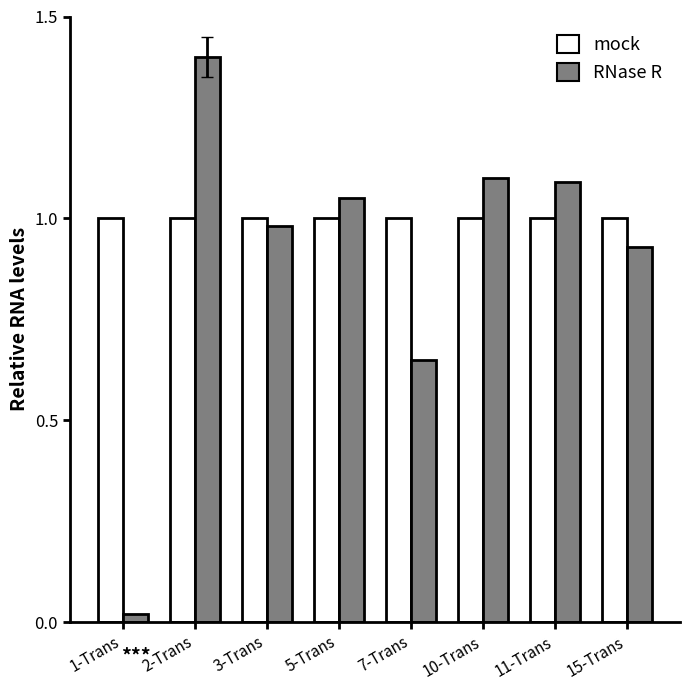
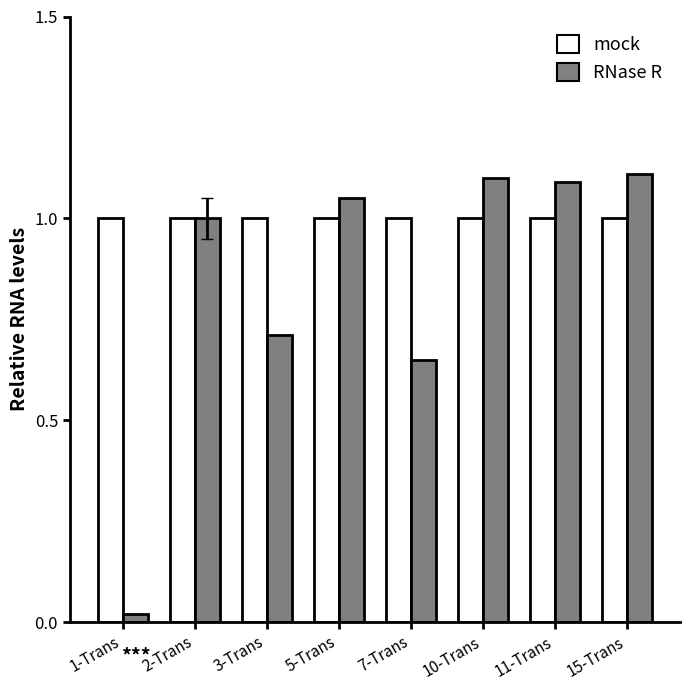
RNase R, 2-Trans: 1.4 -> 1.0
RNase R, 3-Trans: 0.98 -> 0.71
RNase R, 15-Trans: 0.93 -> 1.11
